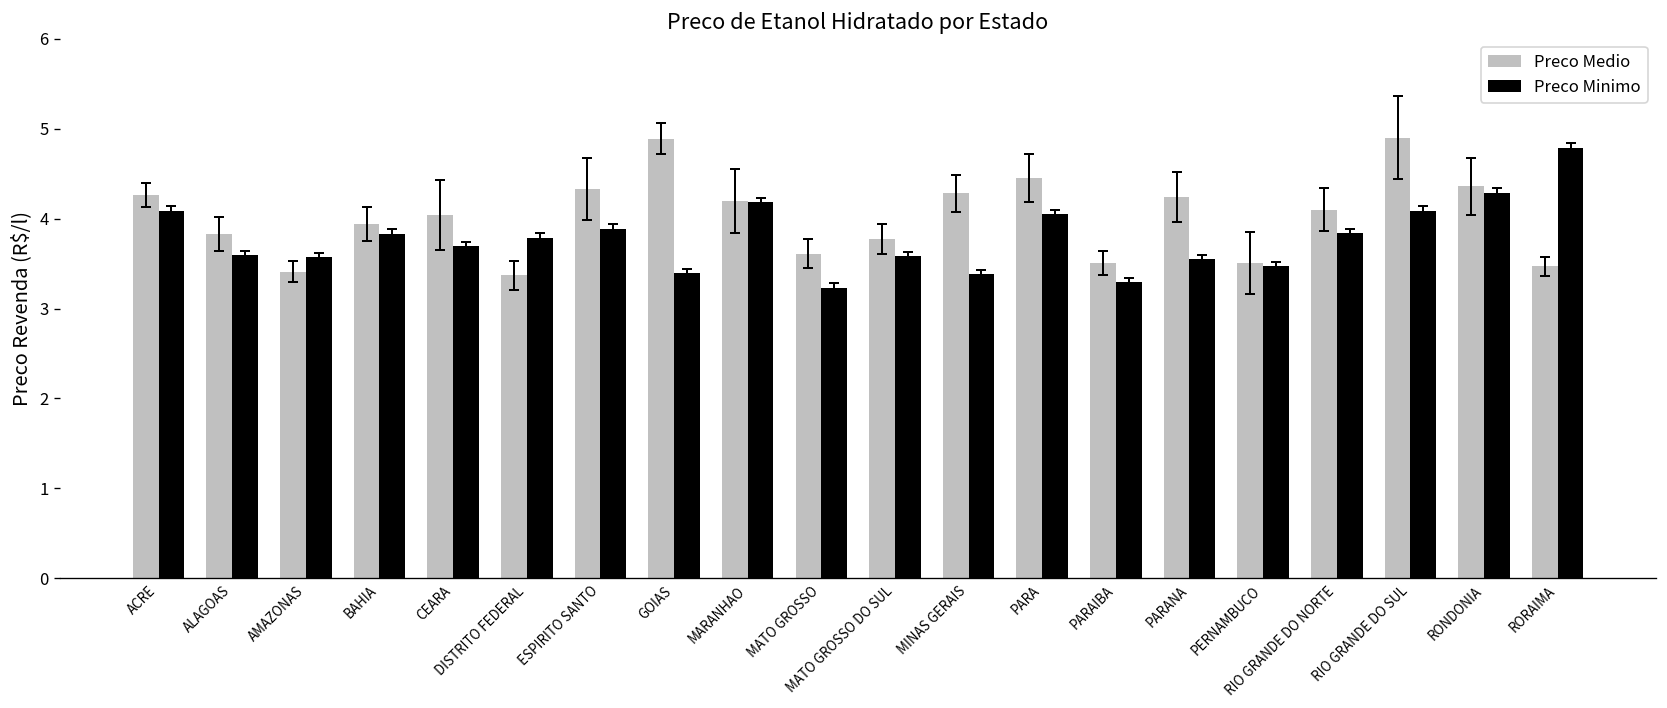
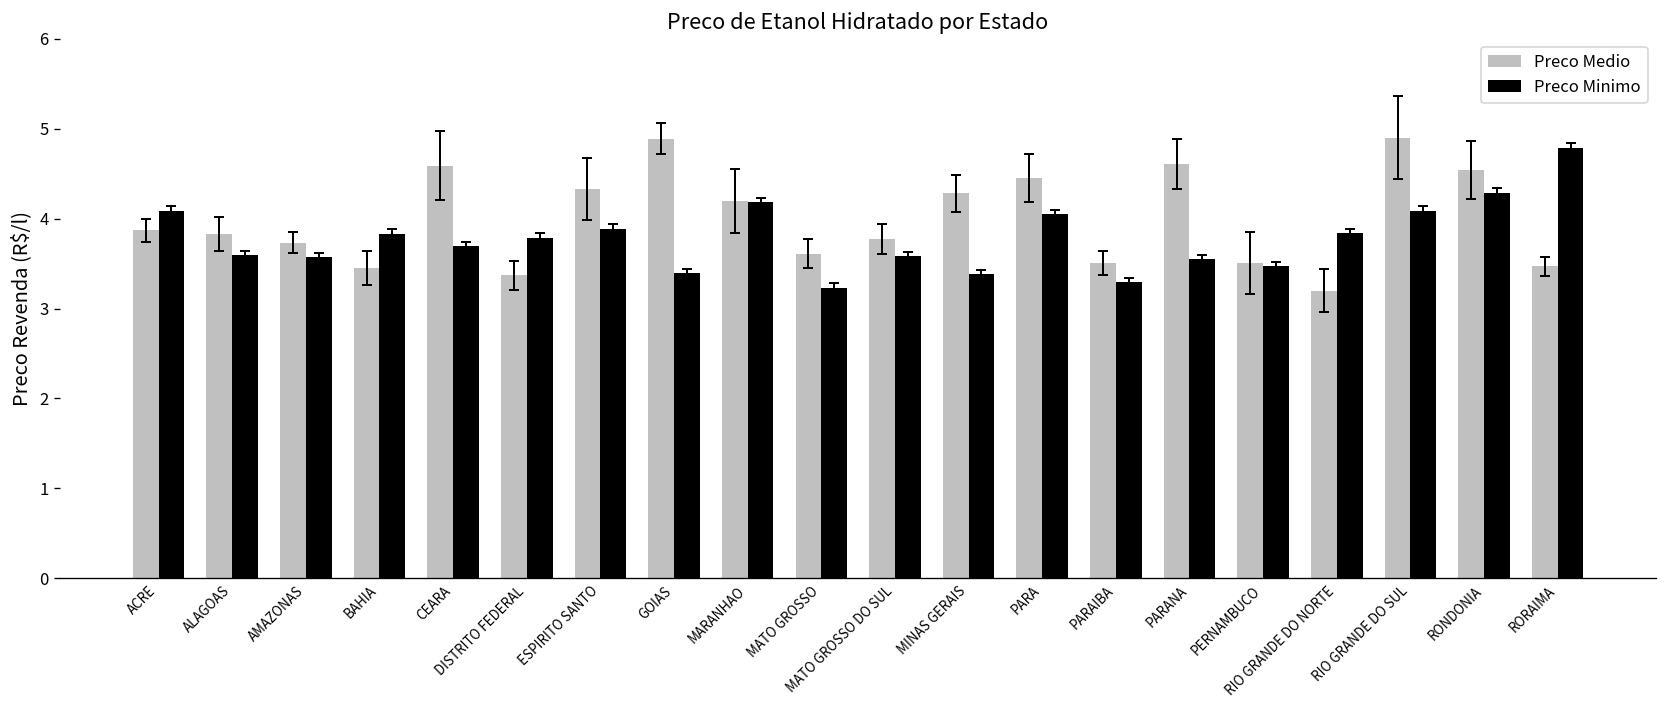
Preco Medio, ACRE: 4.3 -> 3.9
Preco Medio, AMAZONAS: 3.4 -> 3.7
Preco Medio, BAHIA: 3.9 -> 3.5
Preco Medio, CEARA: 4.0 -> 4.6
Preco Medio, PARANA: 4.2 -> 4.6
Preco Medio, RIO GRANDE DO NORTE: 4.1 -> 3.2
Preco Medio, RONDONIA: 4.4 -> 4.5
